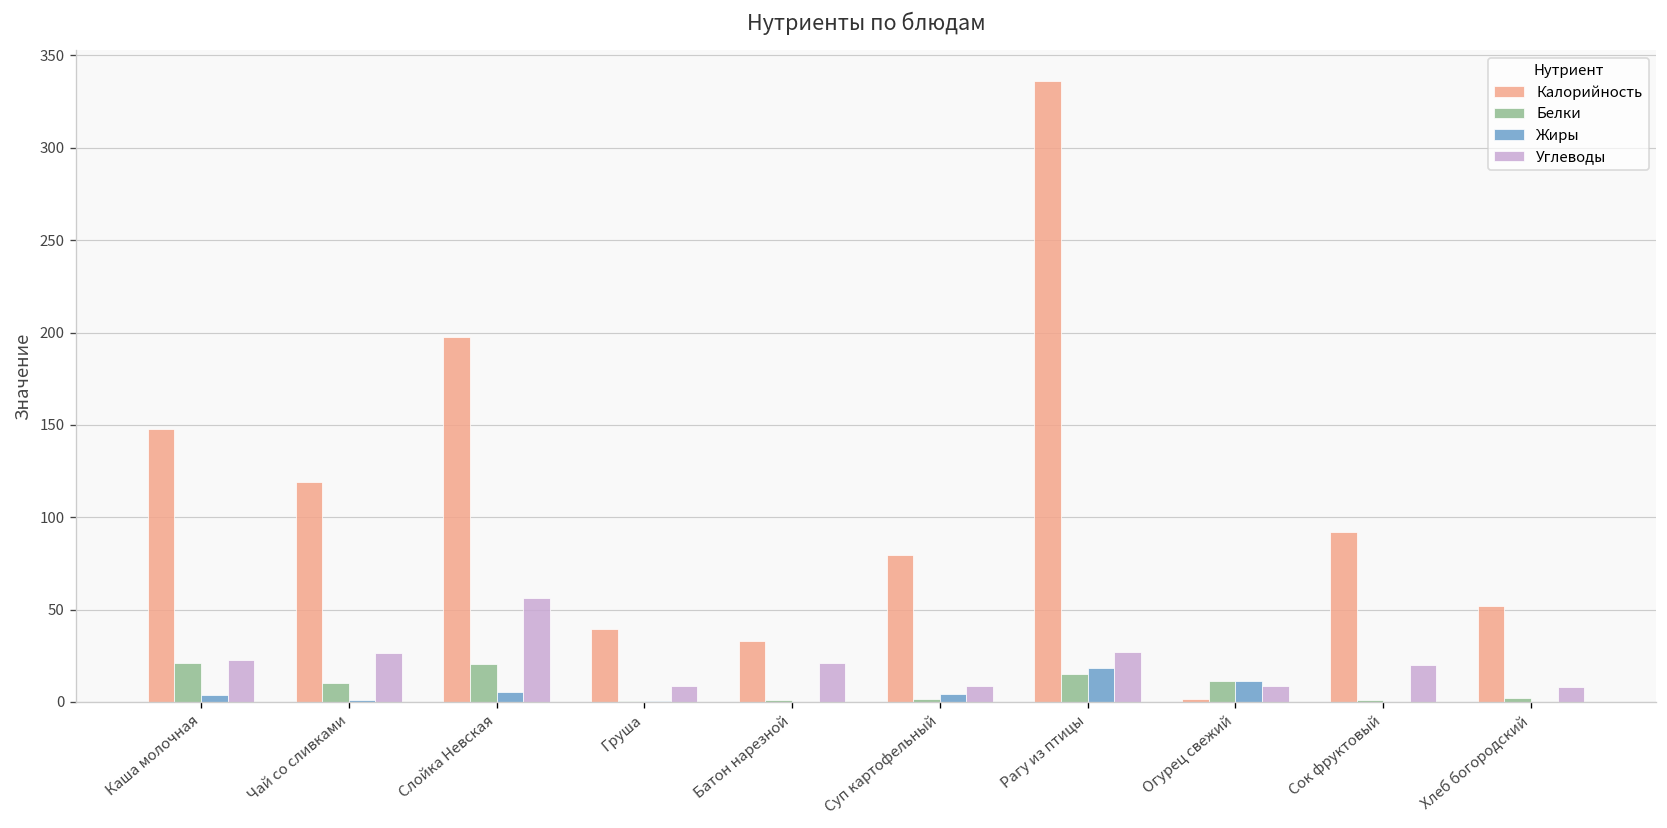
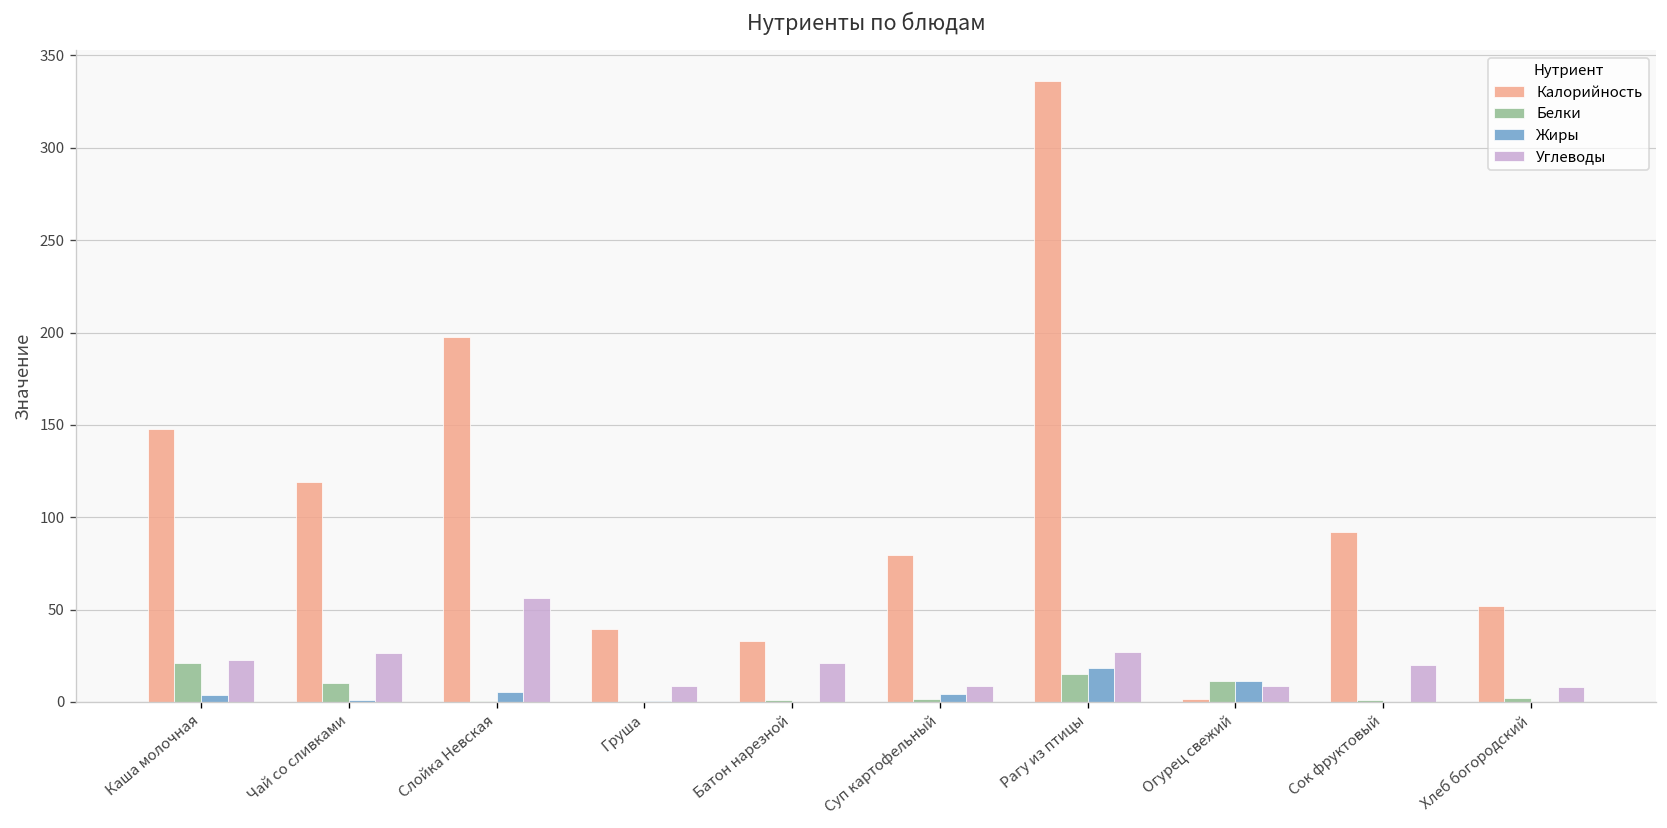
Белки, Слойка Невская: 21 -> 1
